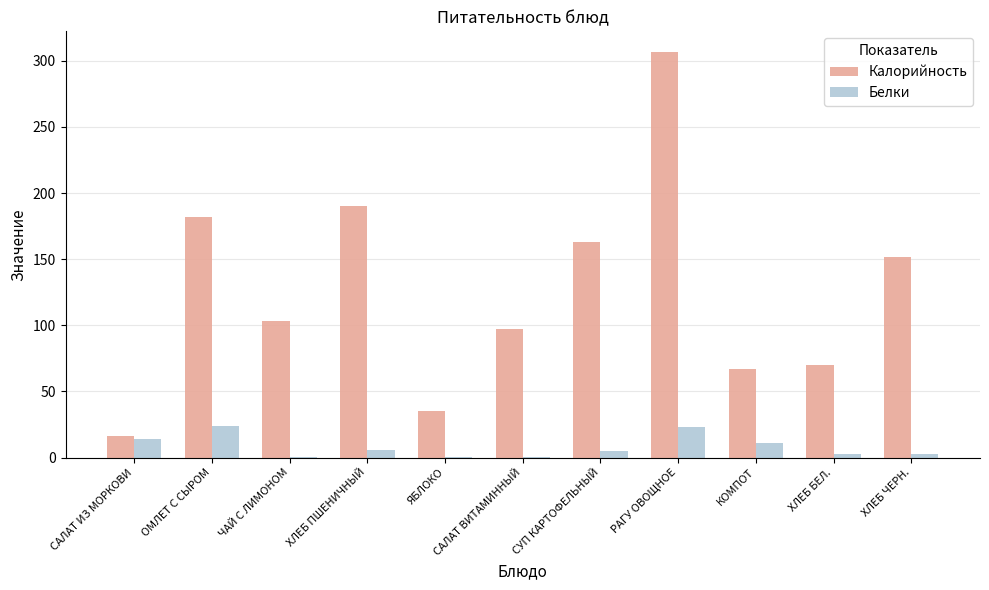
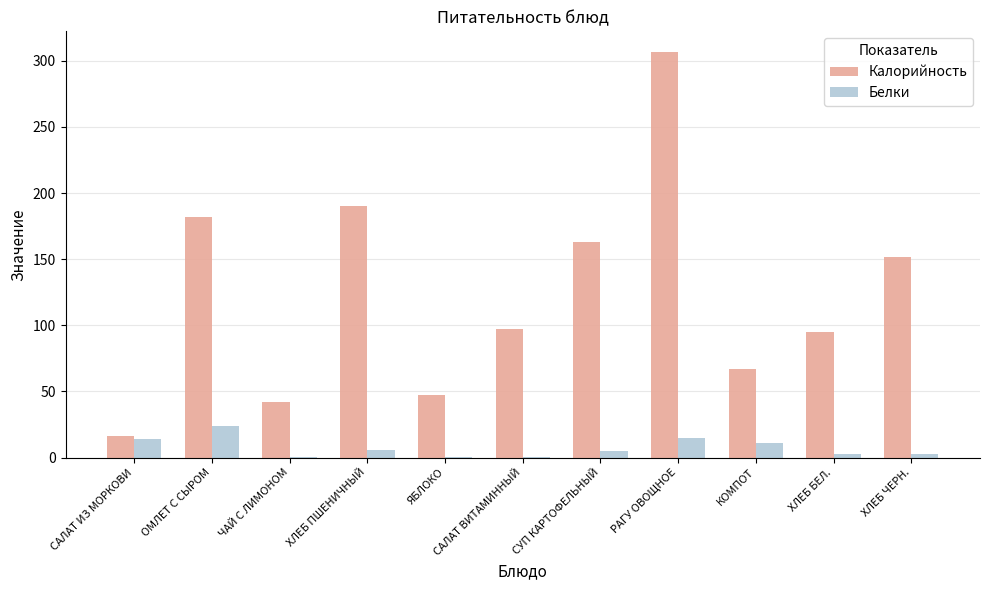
Калорийность, ЧАЙ С ЛИМОНОМ: 103 -> 42
Калорийность, ЯБЛОКО: 35 -> 47
Белки, РАГУ ОВОЩНОЕ: 23 -> 15
Калорийность, ХЛЕБ БЕЛ.: 70 -> 95
